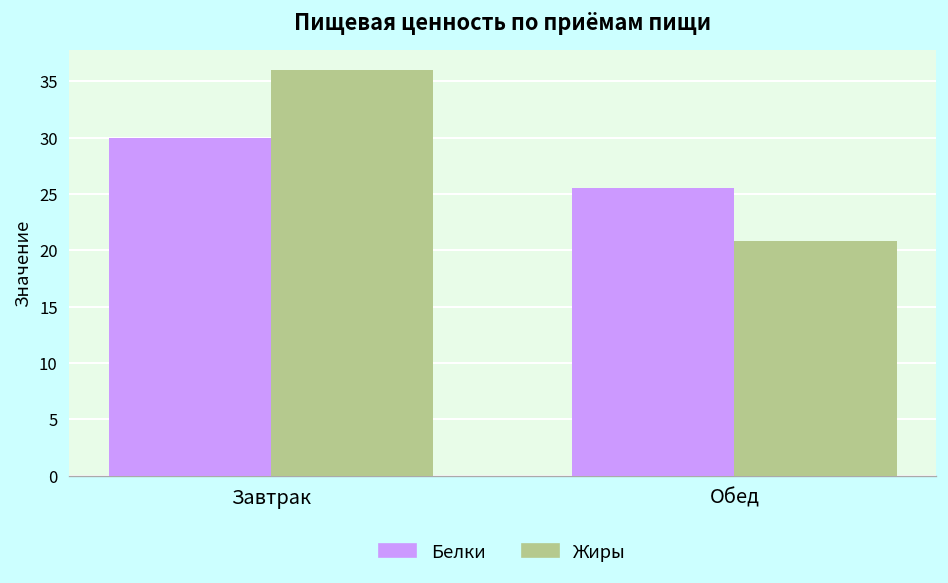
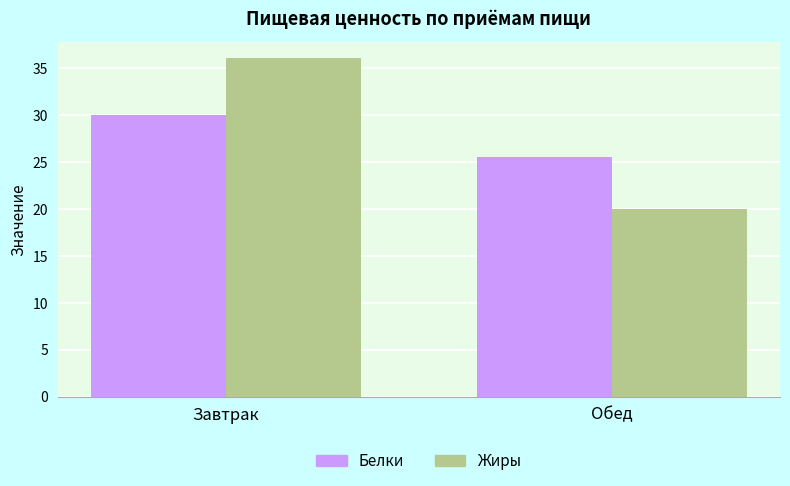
Жиры, Обед: 21 -> 20
